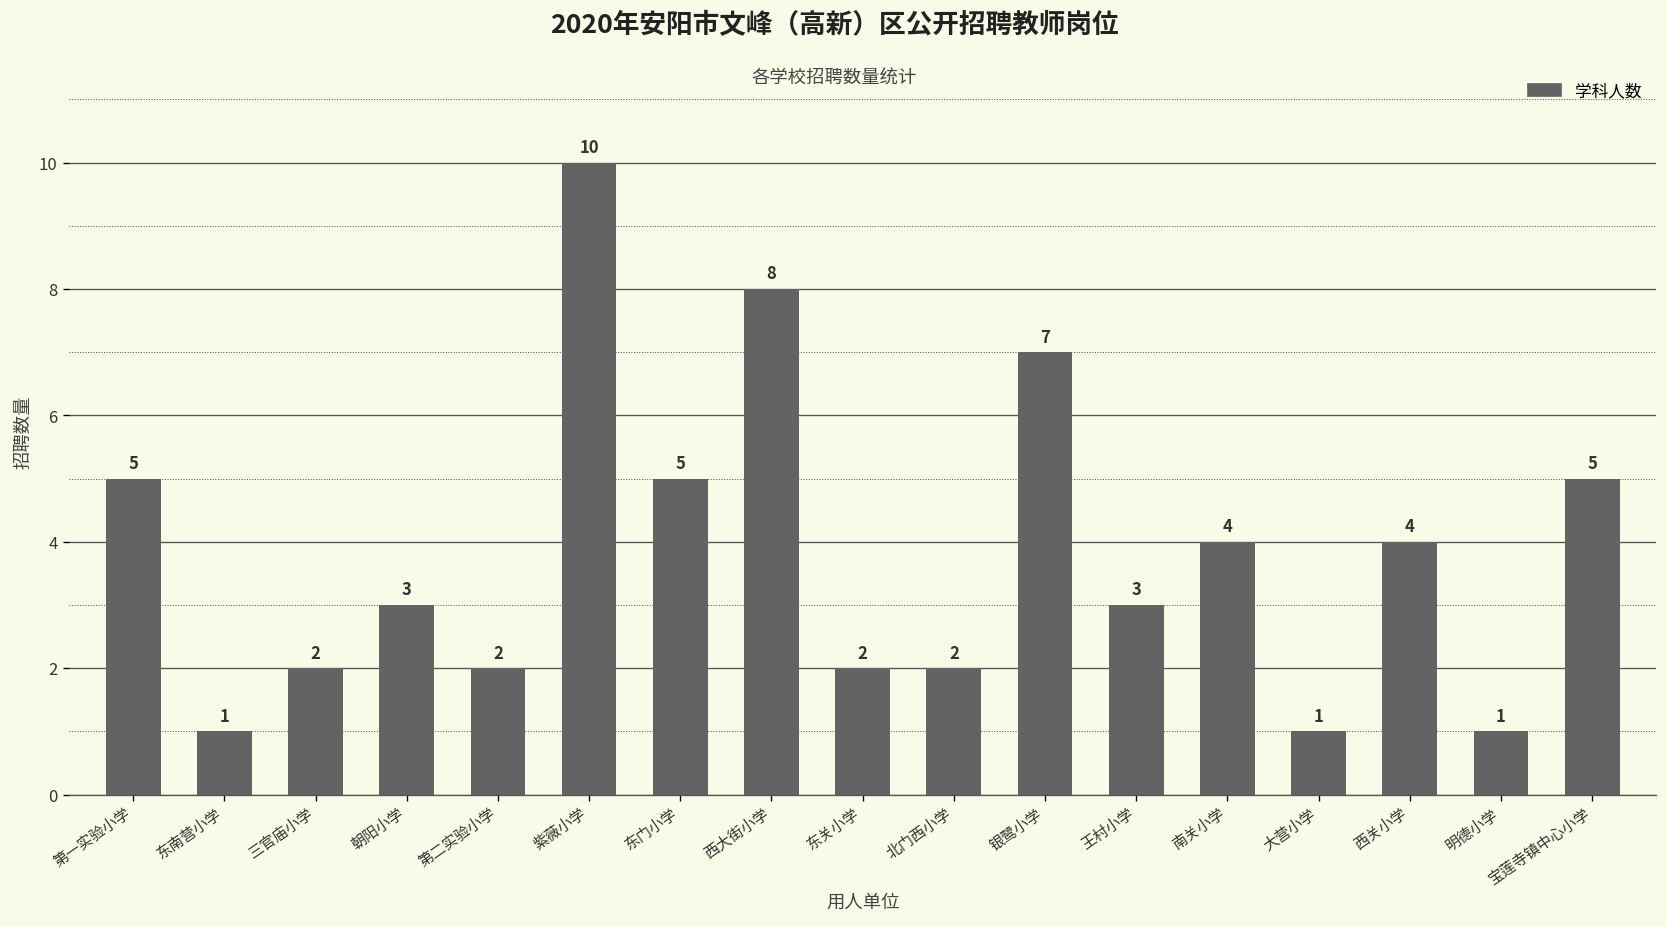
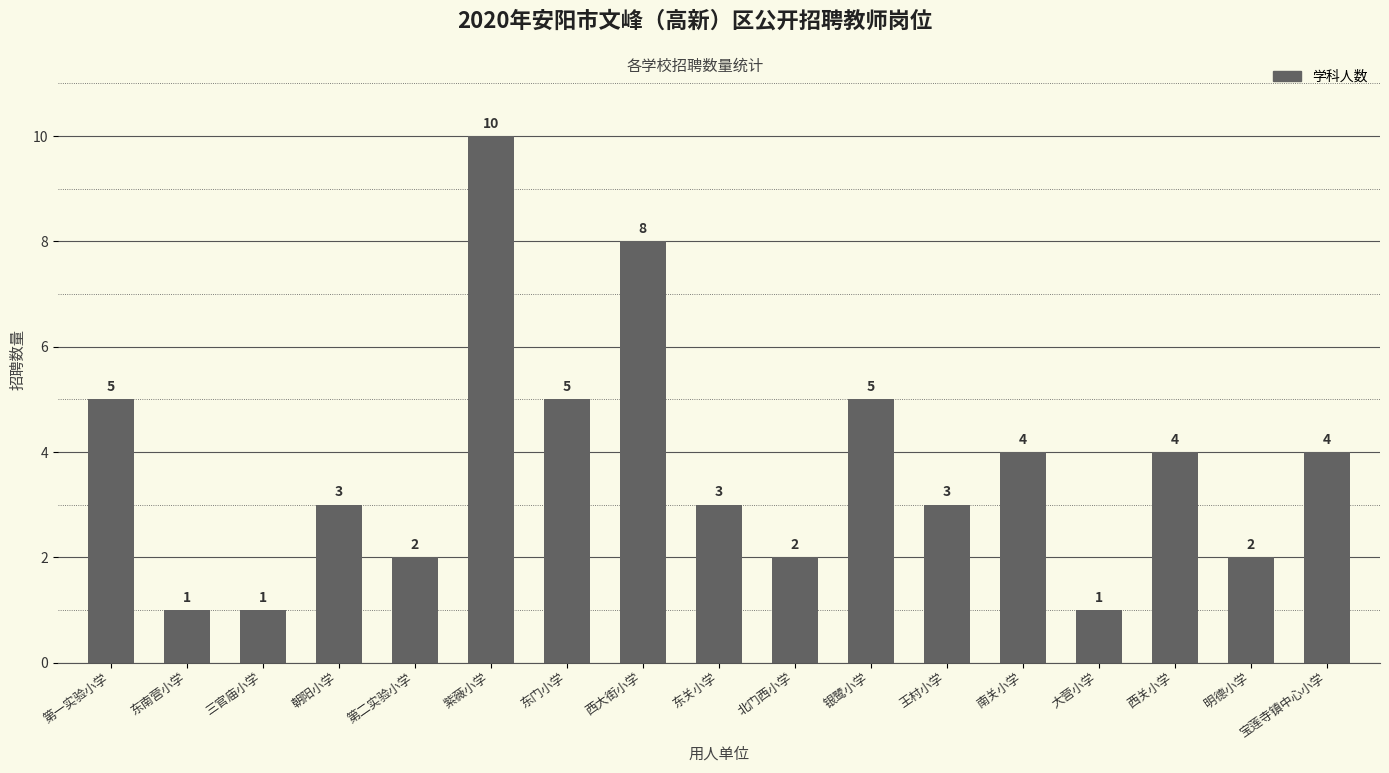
三官庙小学: 2 -> 1
东关小学: 2 -> 3
银鹭小学: 7 -> 5
明德小学: 1 -> 2
宝莲寺镇中心小学: 5 -> 4
